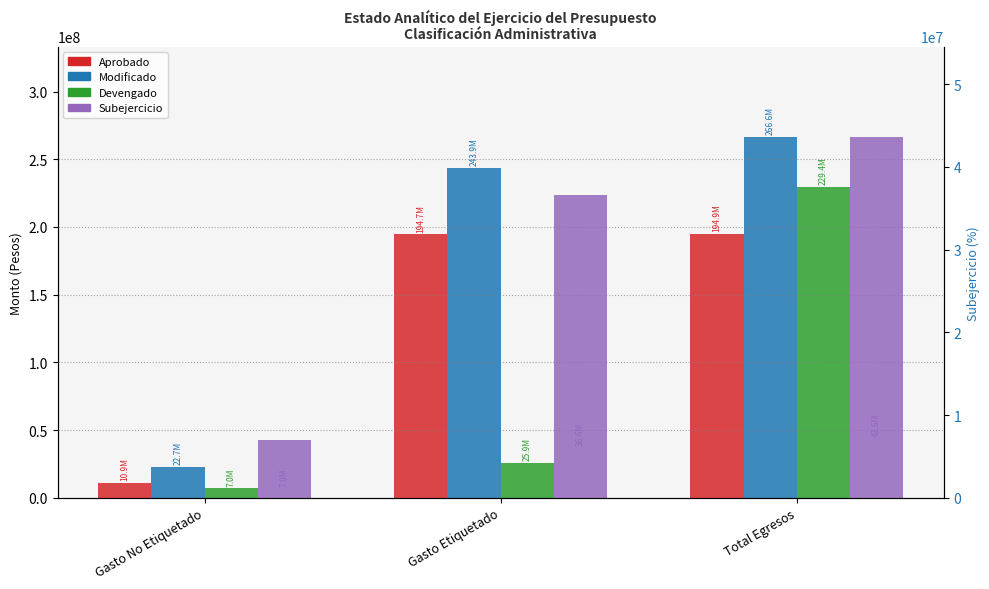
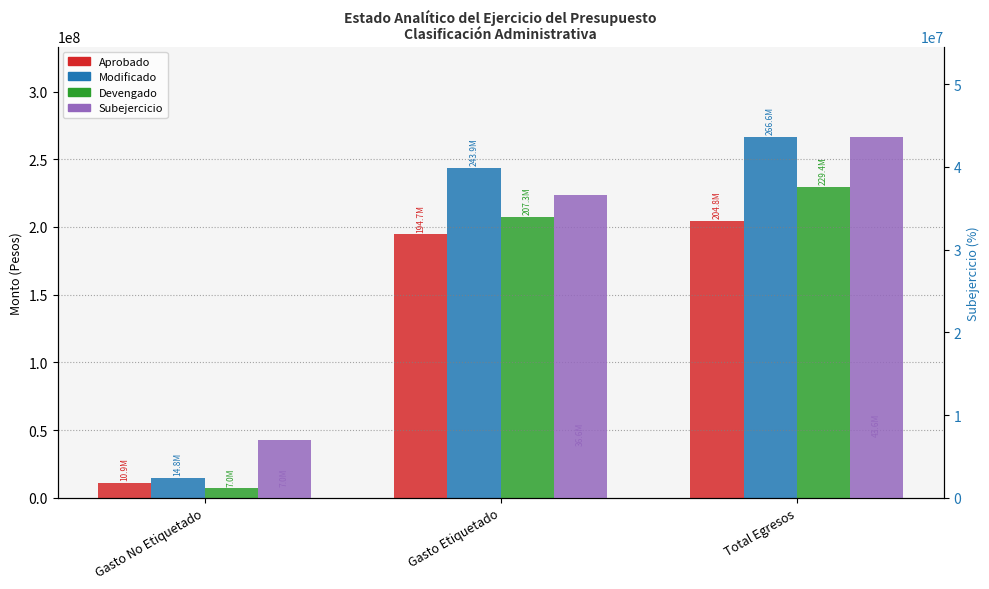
Modificado, Gasto No Etiquetado: 22.7M -> 14.8M
Devengado, Gasto Etiquetado: 25.9M -> 207.3M
Aprobado, Total Egresos: 194.9M -> 204.8M
